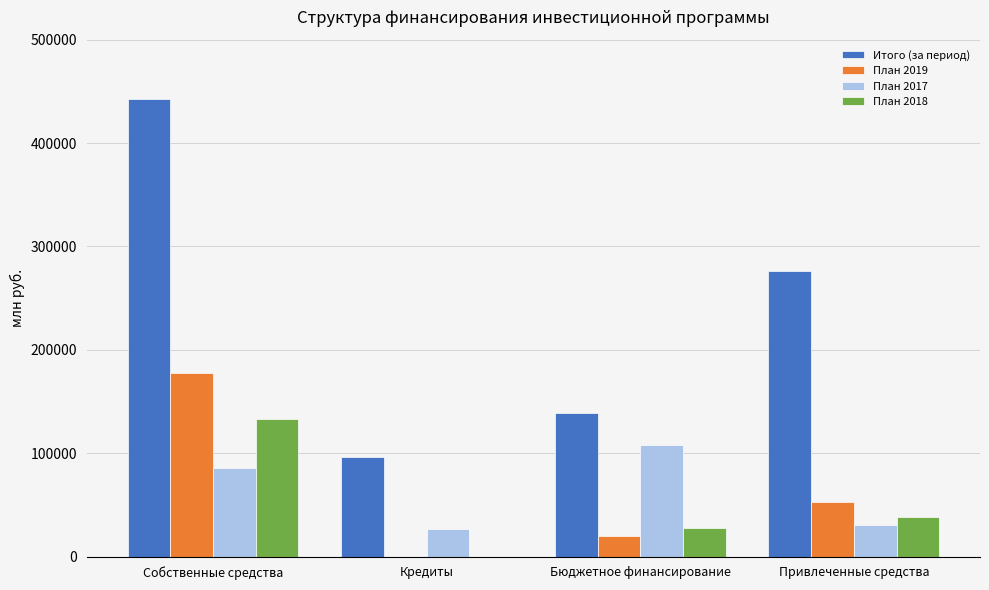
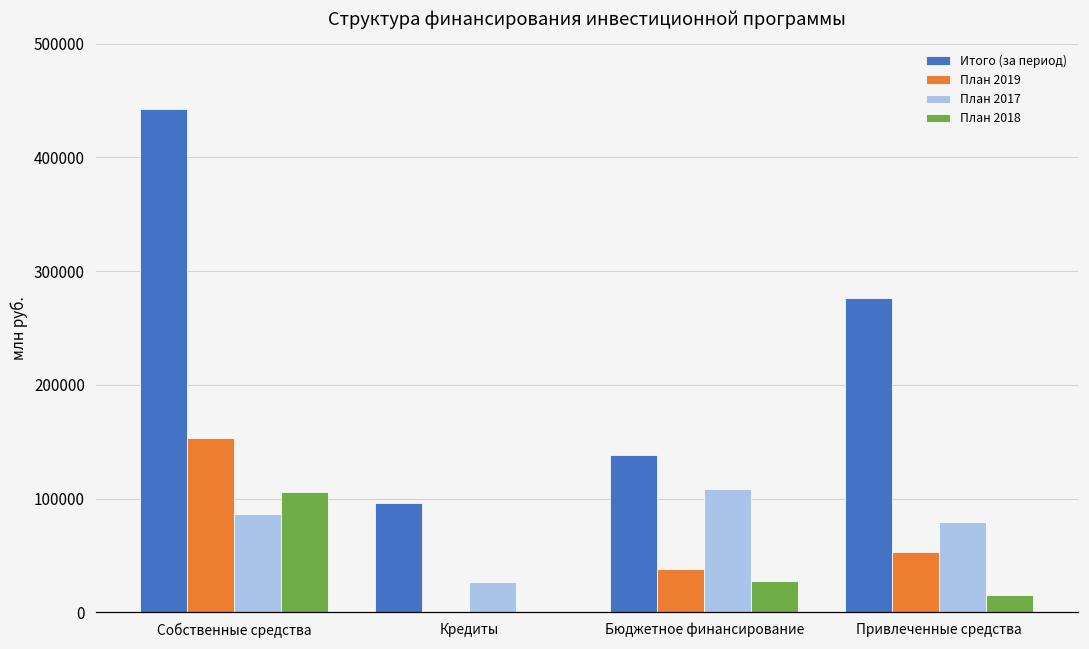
План 2019, Собственные средства: 178000 -> 153000
План 2018, Собственные средства: 134000 -> 105000
План 2019, Бюджетное финансирование: 20000 -> 38000
План 2017, Привлеченные средства: 31000 -> 79000
План 2018, Привлеченные средства: 39000 -> 15000
